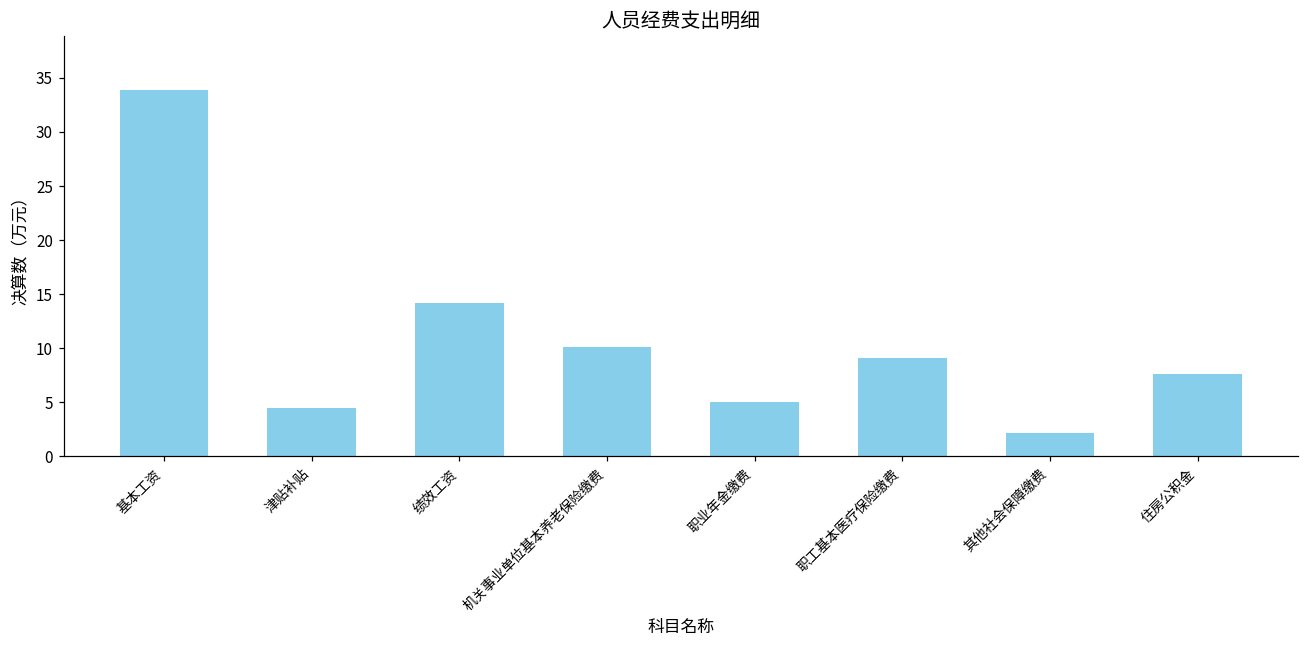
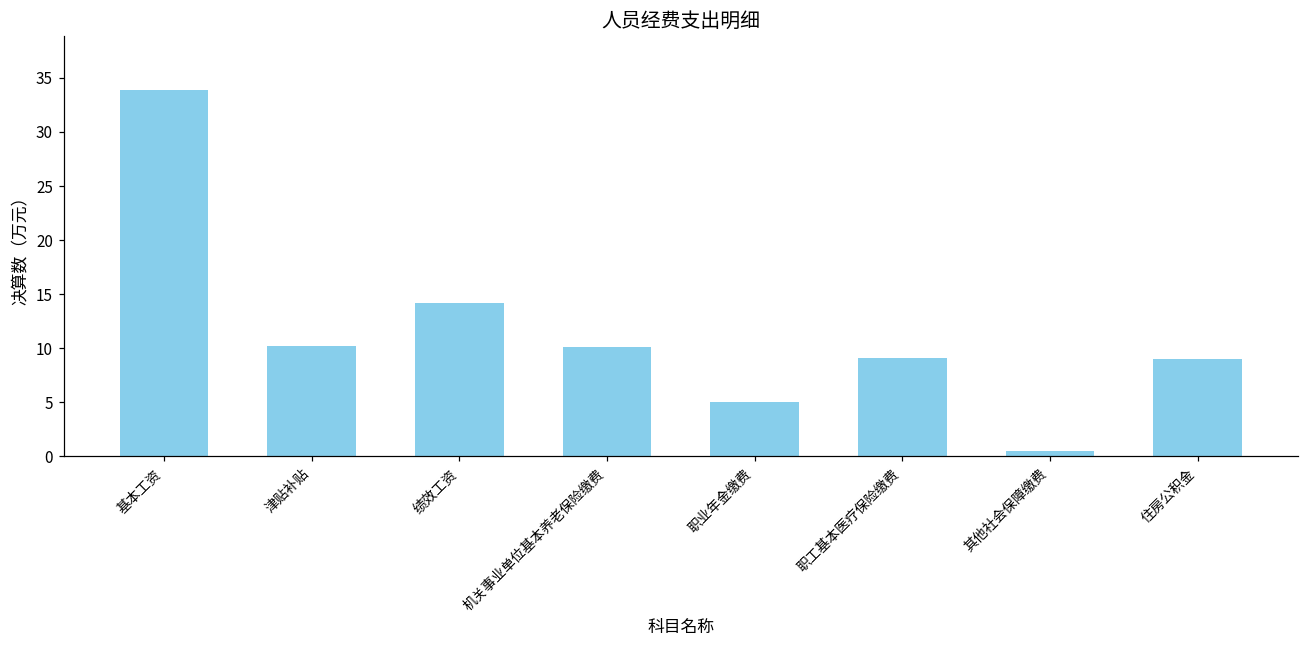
津贴补贴: 4 -> 10
其他社会保障缴费: 2 -> 0
住房公积金: 8 -> 9
